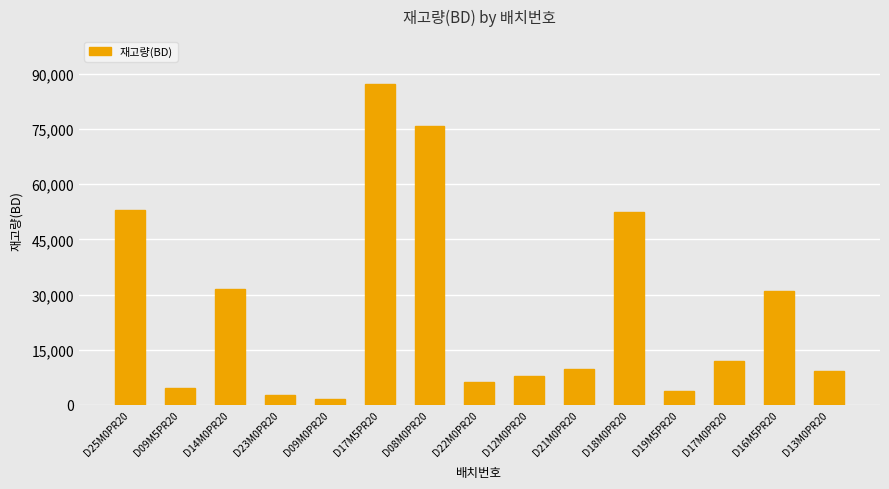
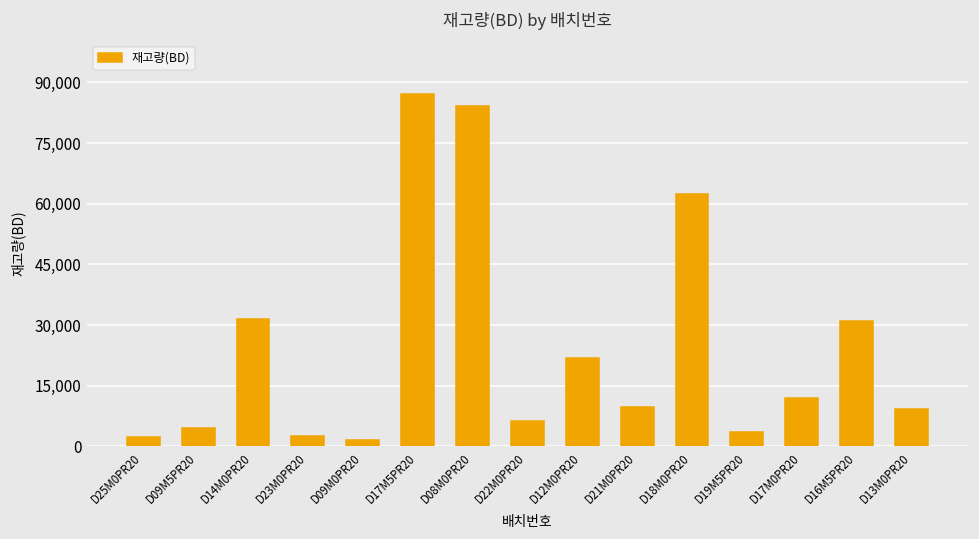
D25M0PR20: 53,000 -> 2,000
D08M0PR20: 76,000 -> 84,000
D12M0PR20: 8,000 -> 22,000
D18M0PR20: 52,000 -> 62,000
